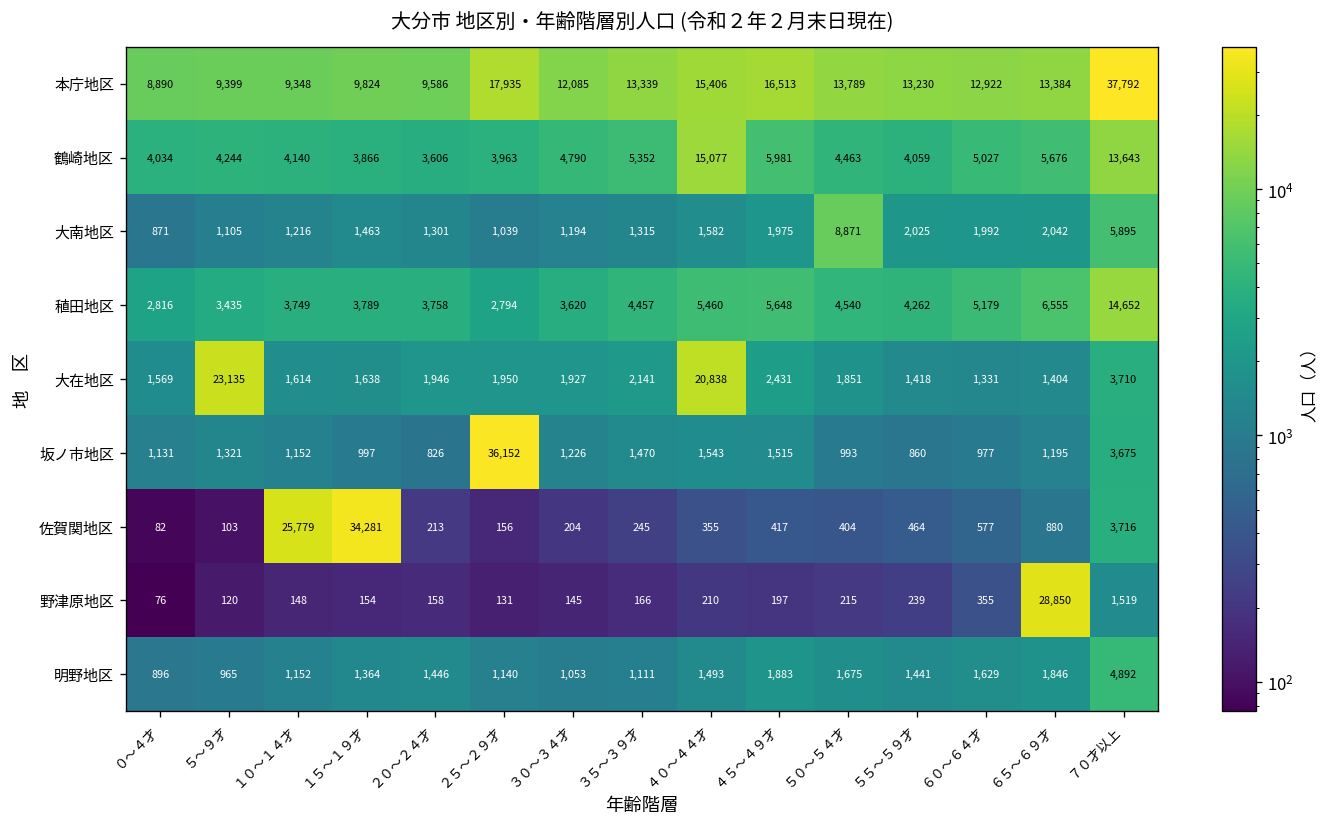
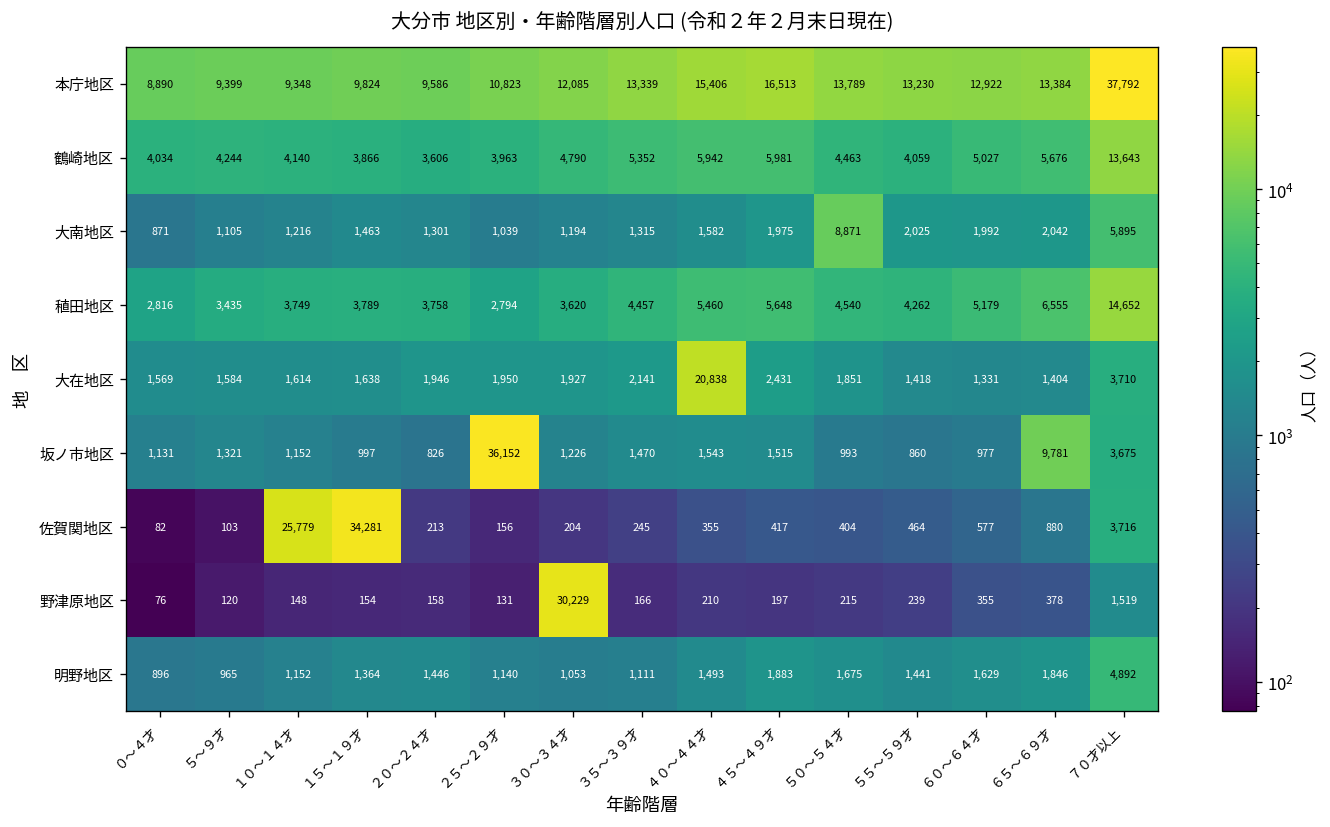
本庁地区, ２５～２９才: 17,935 -> 10,823
鶴崎地区, ４０～４４才: 15,077 -> 5,942
大在地区, ５～９才: 23,135 -> 1,584
坂ノ市地区, ６５～６９才: 1,195 -> 9,781
野津原地区, ３０～３４才: 145 -> 30,229
野津原地区, ６５～６９才: 28,850 -> 378
